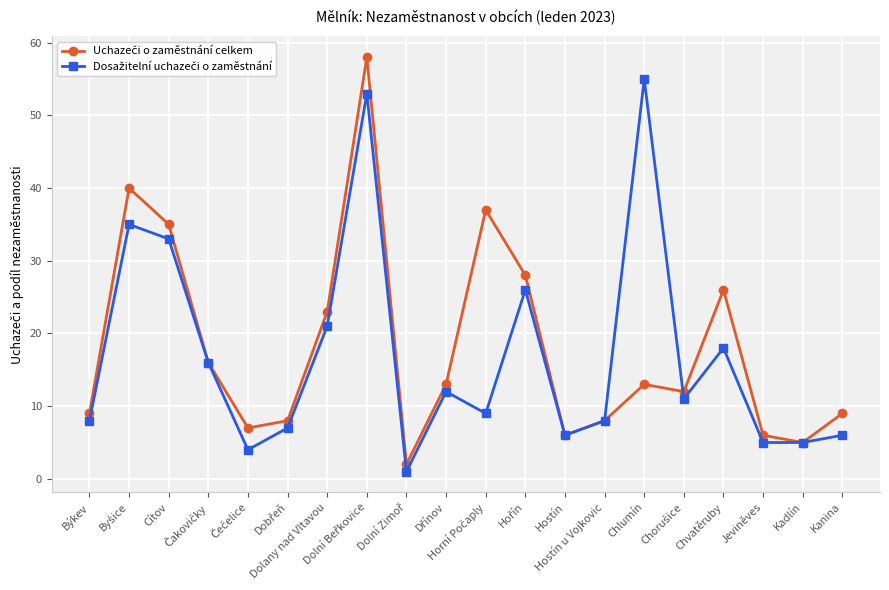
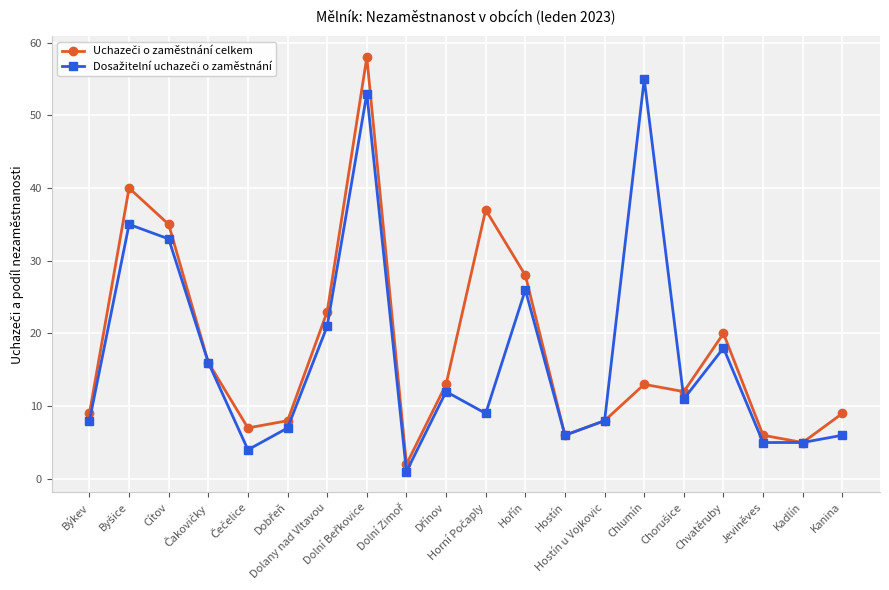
Uchazeči o zaměstnání celkem, Chvatěruby: 26 -> 20
